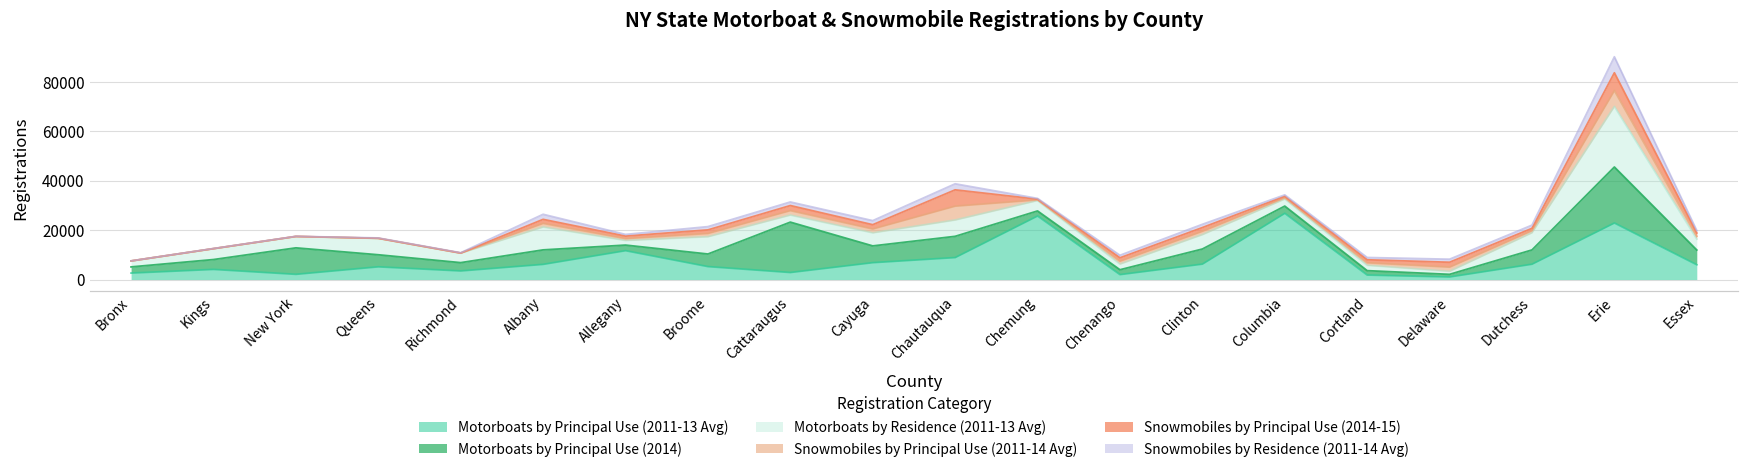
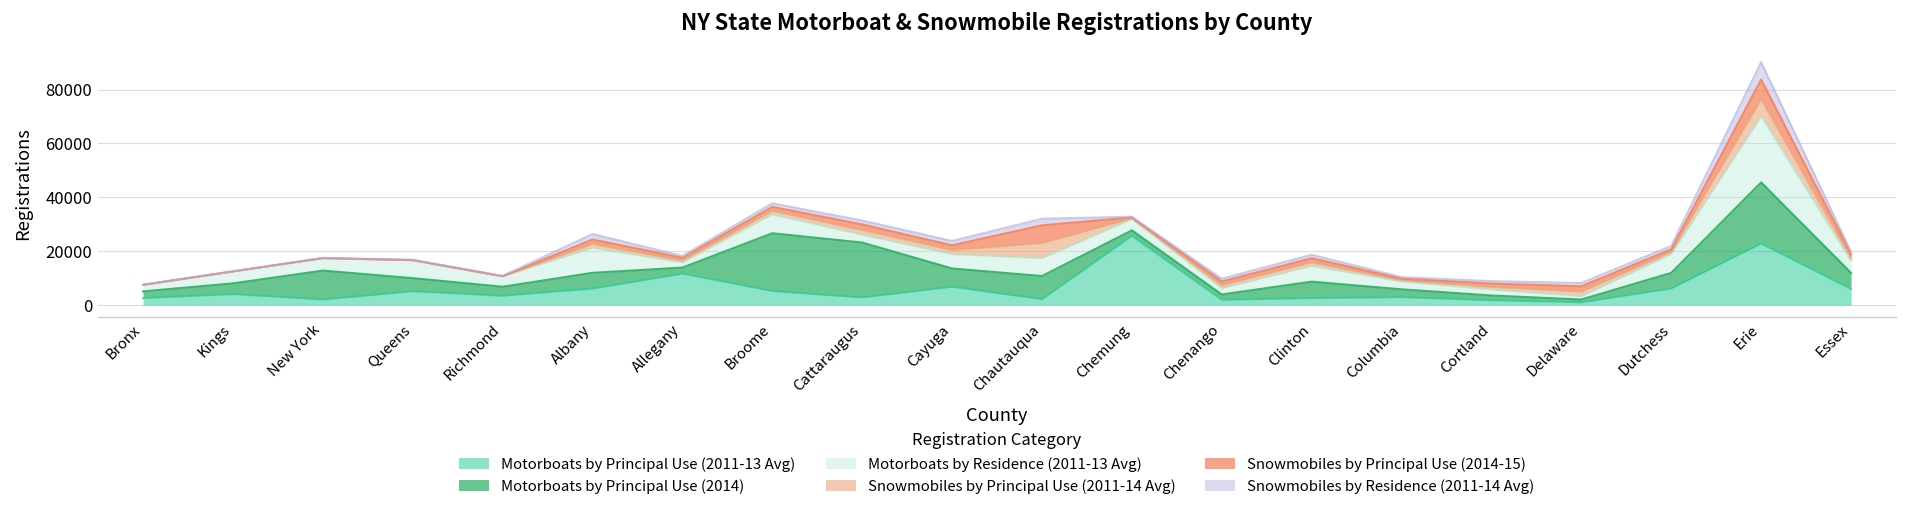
Motorboats by Principal Use (2014), Broome: 5000 -> 21000
Motorboats by Principal Use (2011-13 Avg), Chautauqua: 9000 -> 2000
Motorboats by Principal Use (2011-13 Avg), Clinton: 6000 -> 3000
Motorboats by Principal Use (2011-13 Avg), Columbia: 27000 -> 3000
